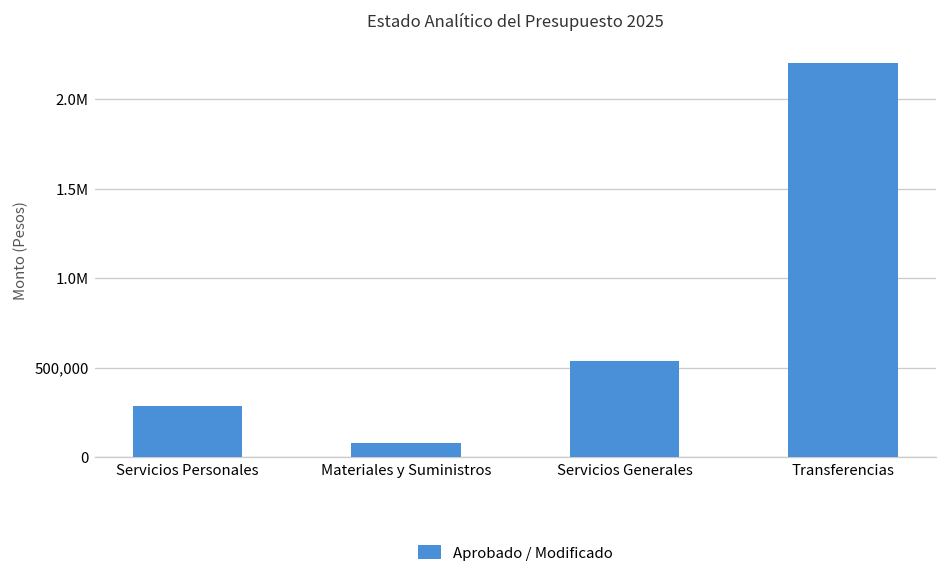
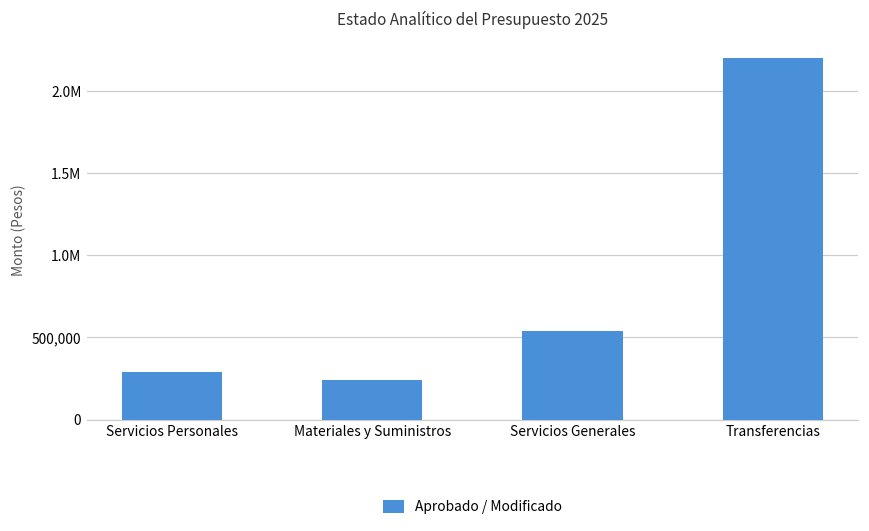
Materiales y Suministros: 80,000 -> 240,000
